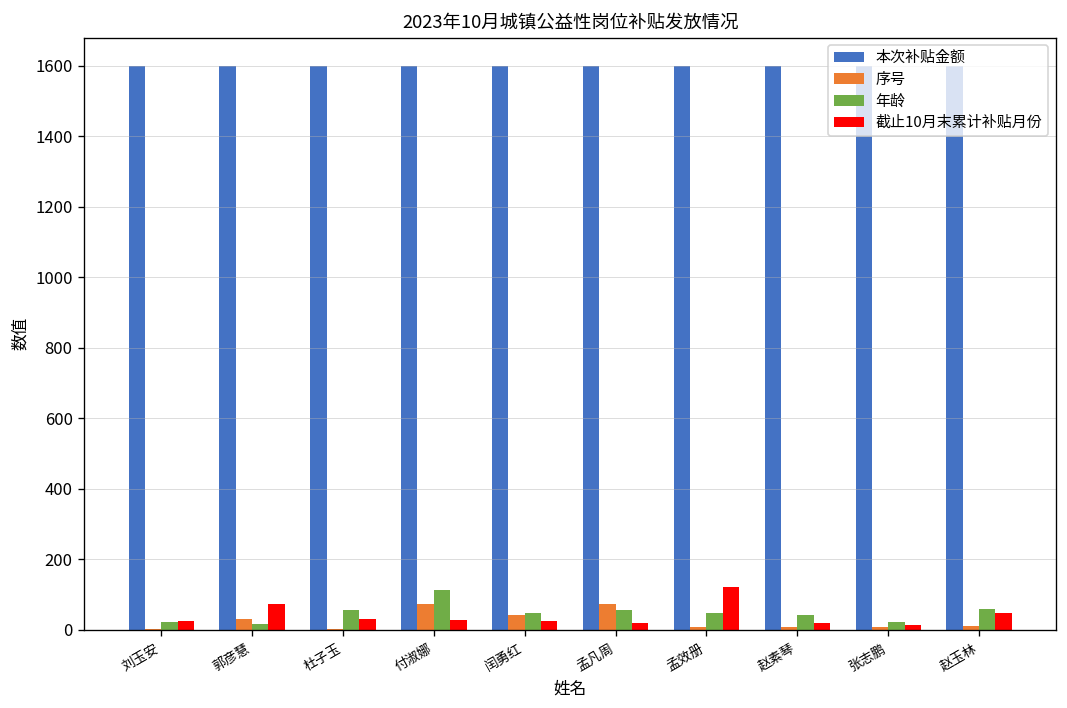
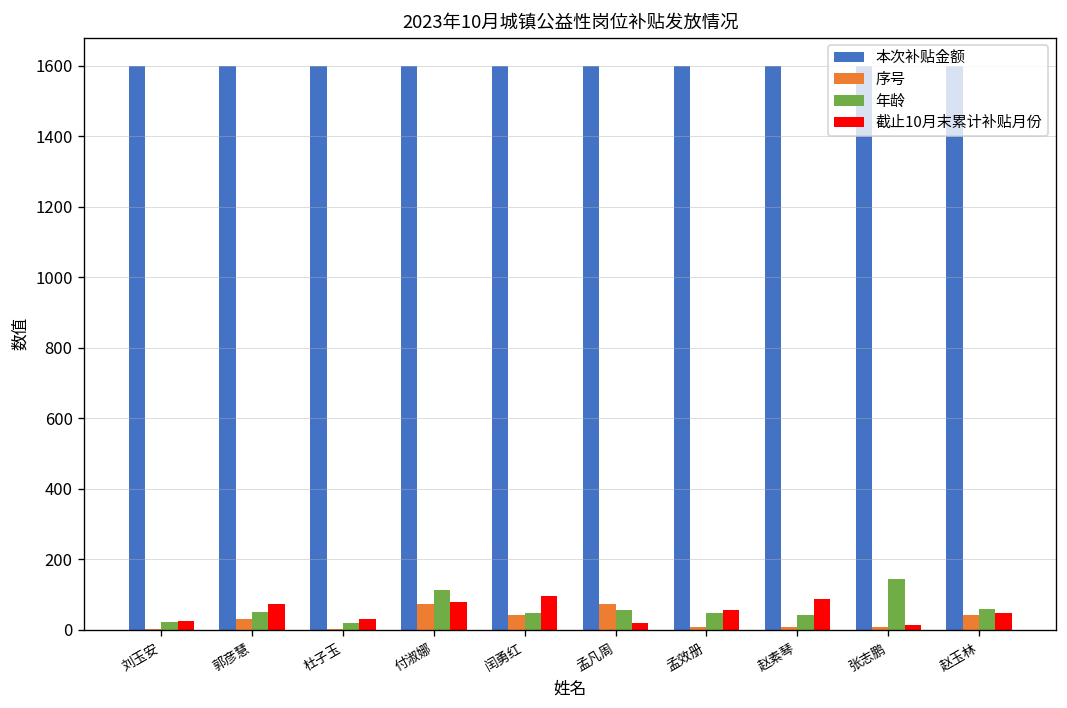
年龄, 郭彦慧: 20 -> 50
年龄, 杜子玉: 60 -> 20
截止10月末累计补贴月份, 付淑娜: 30 -> 80
截止10月末累计补贴月份, 闰勇红: 20 -> 100
截止10月末累计补贴月份, 孟效册: 120 -> 60
截止10月末累计补贴月份, 赵素琴: 20 -> 90
年龄, 张志鹏: 20 -> 150
序号, 赵玉林: 10 -> 40
